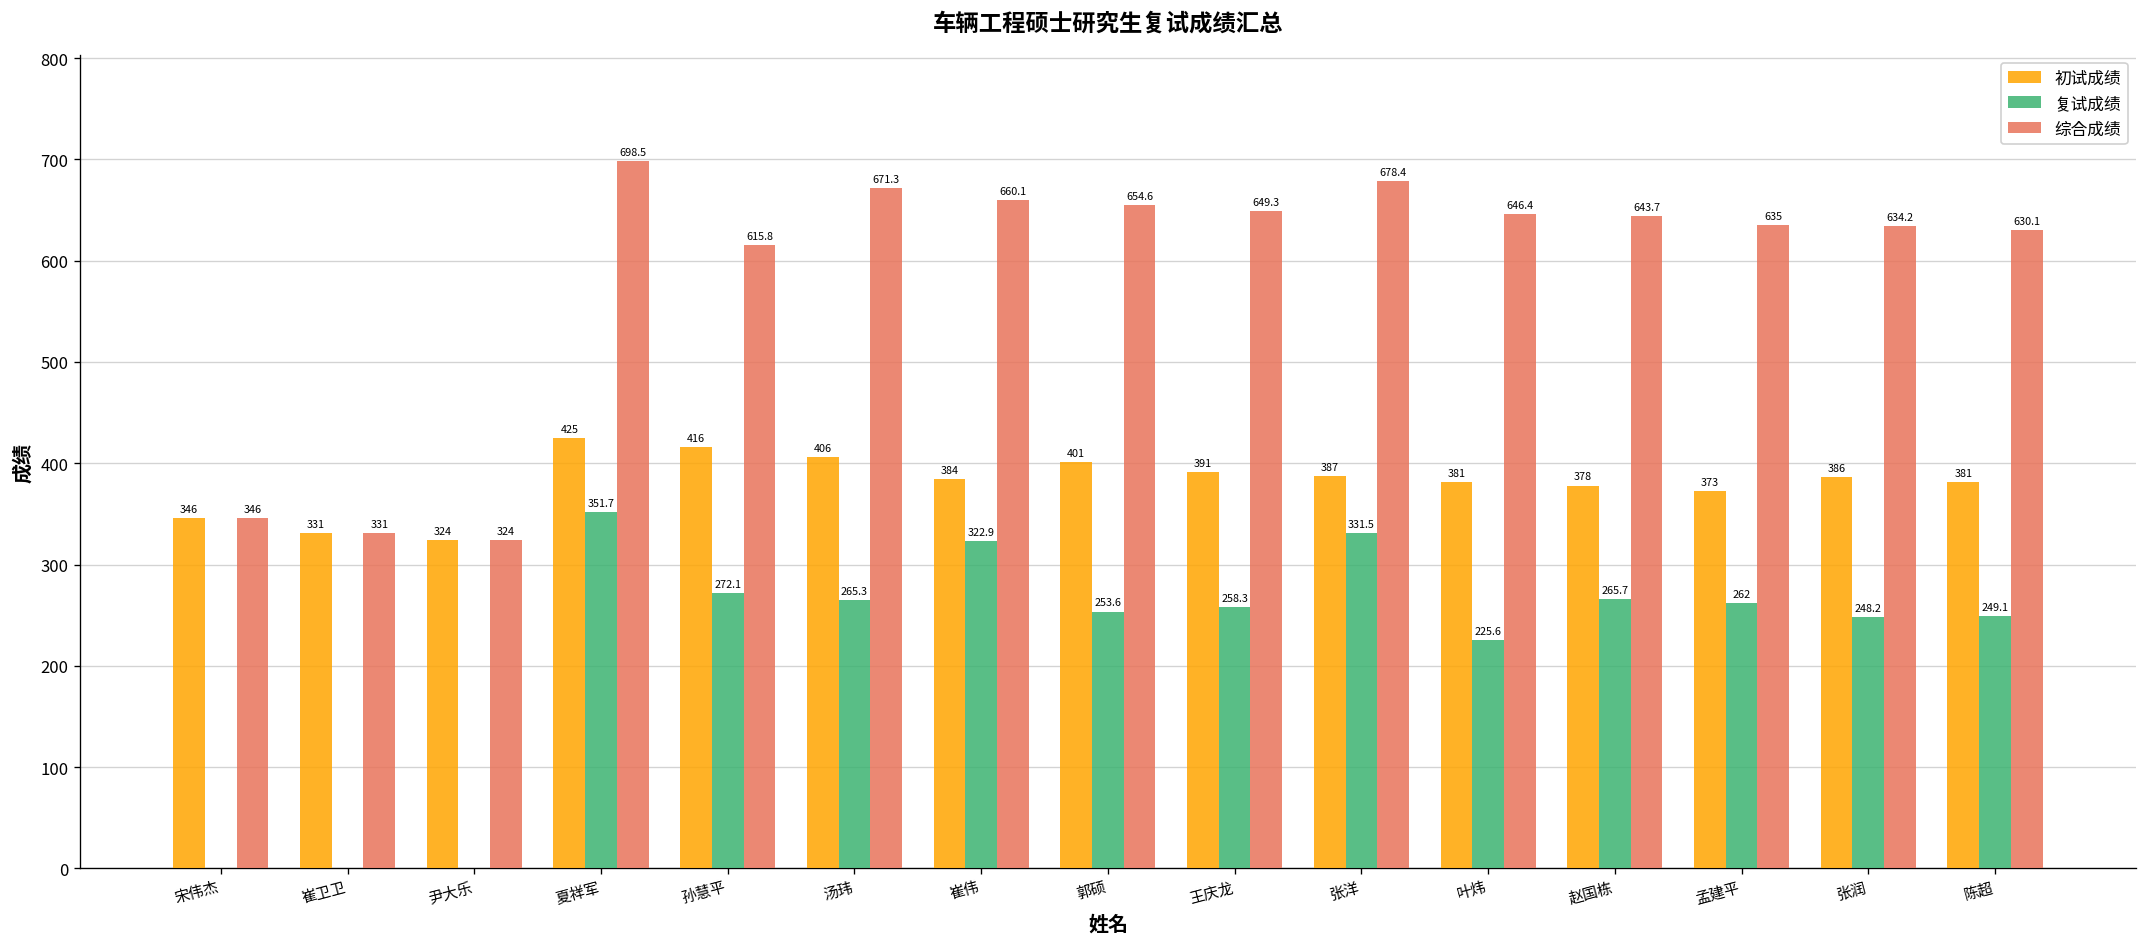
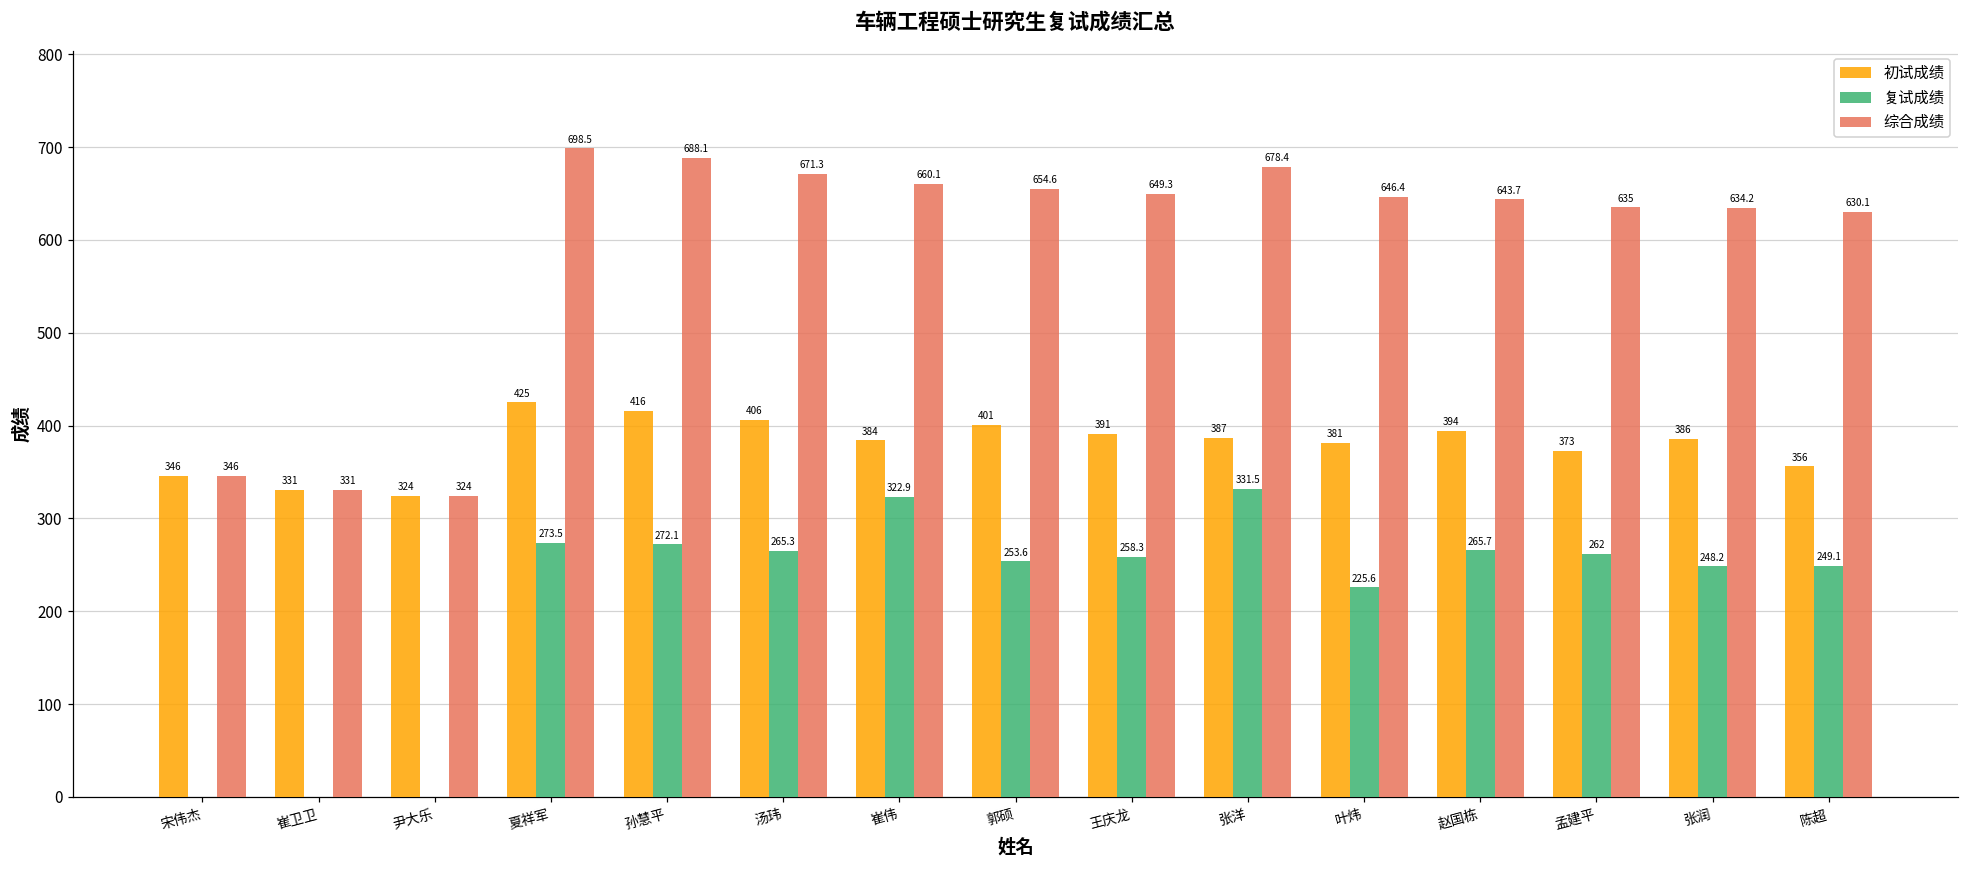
复试成绩, 夏祥军: 351.7 -> 273.5
综合成绩, 孙慧平: 615.8 -> 688.1
初试成绩, 赵国栋: 378 -> 394
初试成绩, 陈超: 381 -> 356
